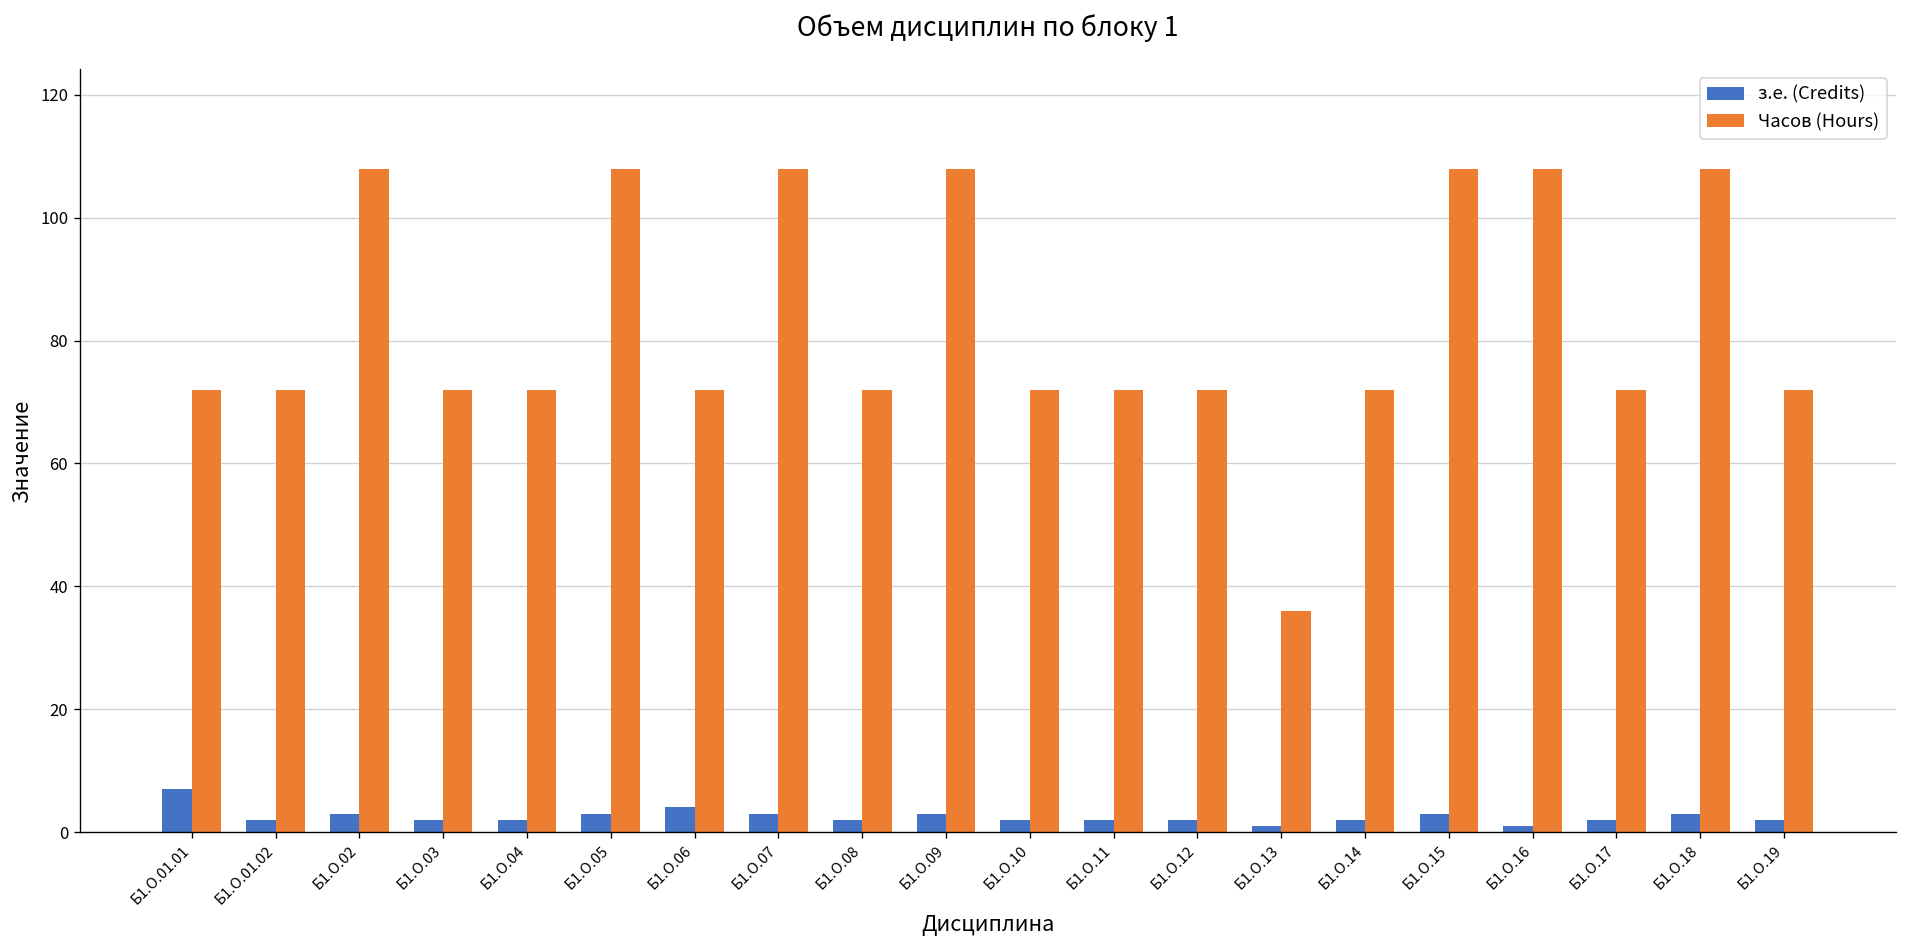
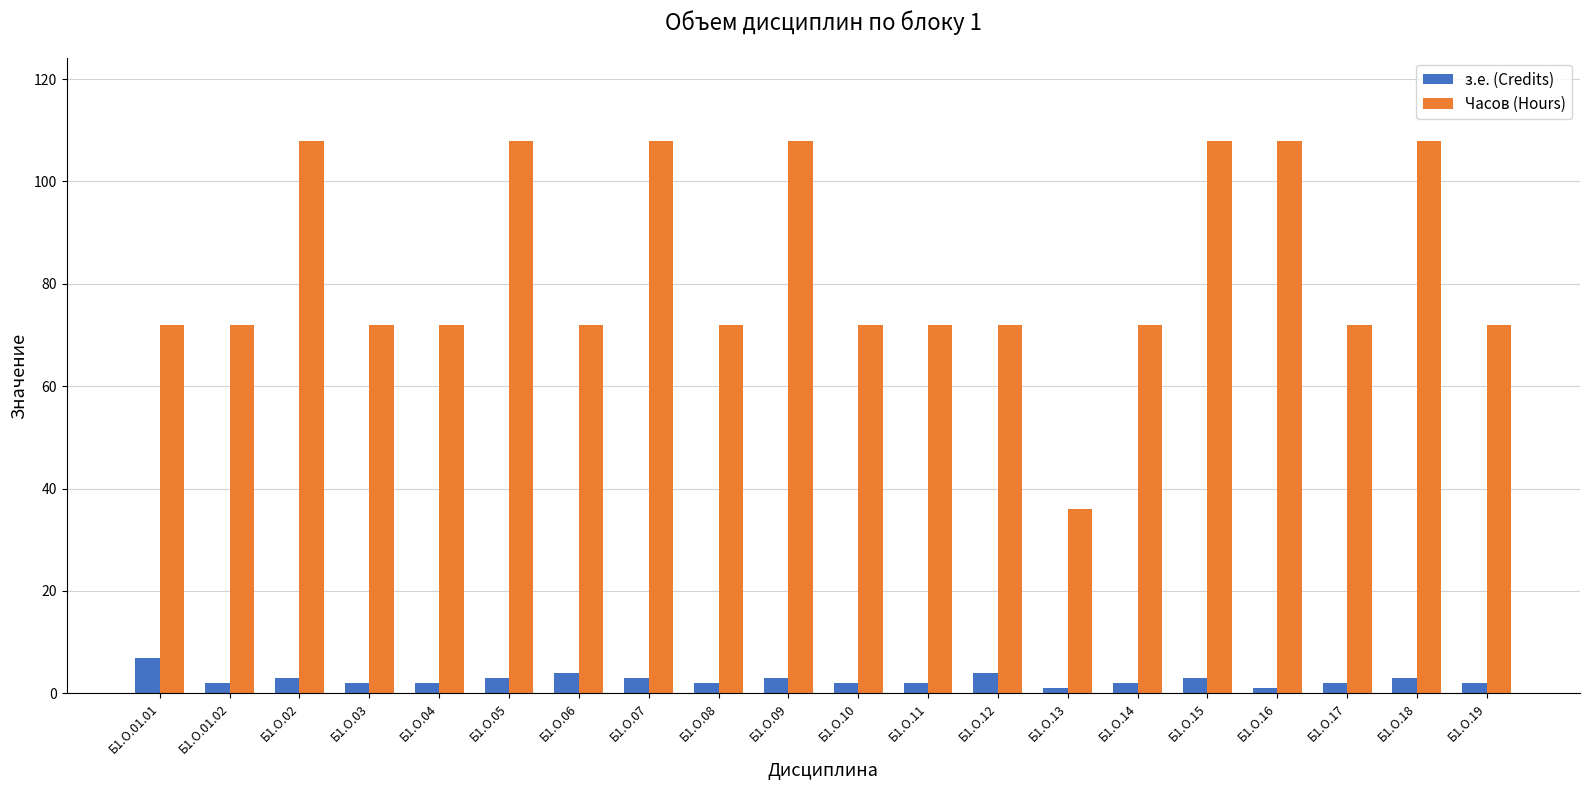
з.е. (Credits), Б1.О.12: 2 -> 4
